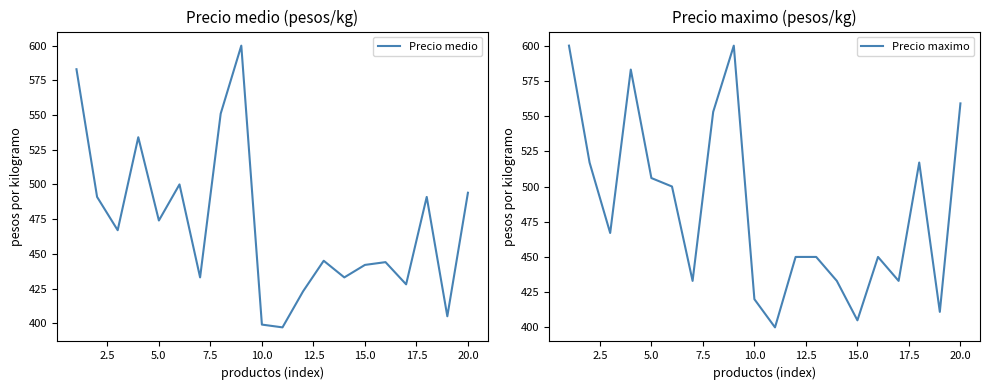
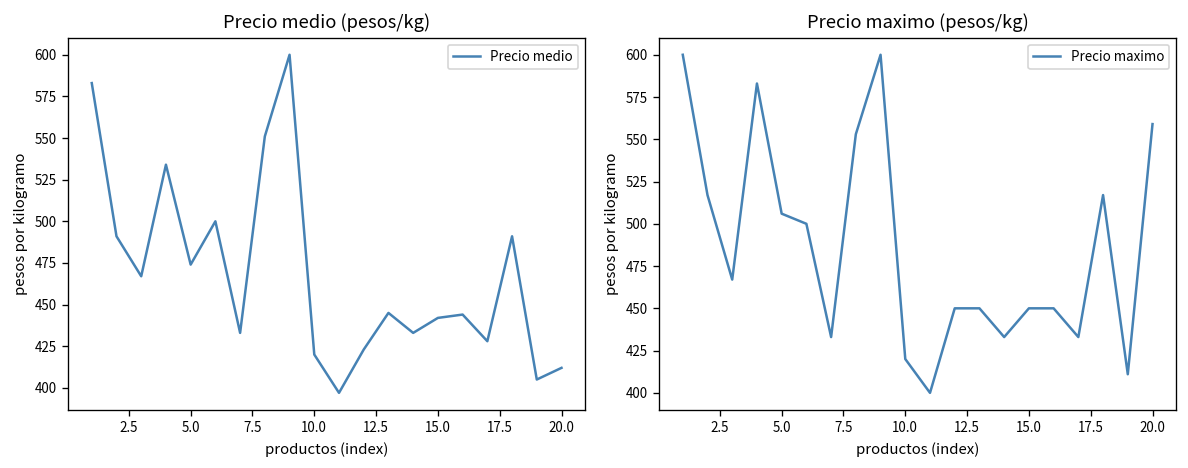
Precio medio (pesos/kg), 10.0: 399 -> 420
Precio medio (pesos/kg), 20.0: 494 -> 412
Precio maximo (pesos/kg), 15.0: 405 -> 450
